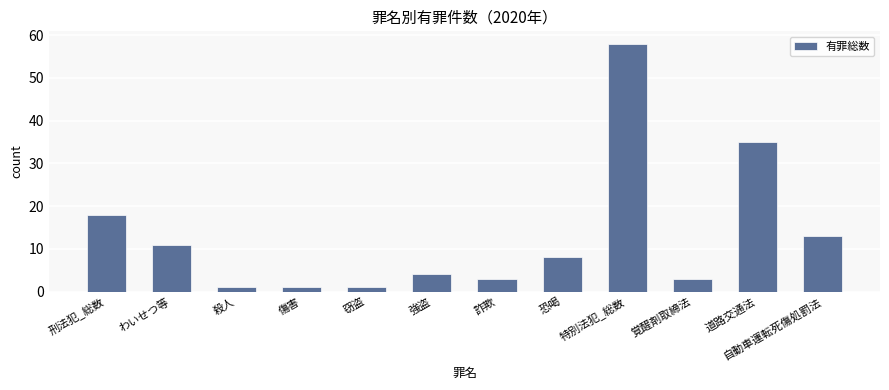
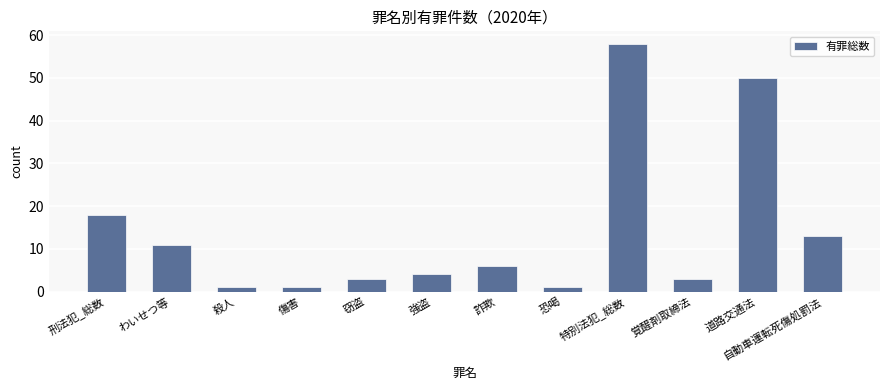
窃盗: 1 -> 3
詐欺: 3 -> 6
恐喝: 8 -> 1
道路交通法: 35 -> 50
